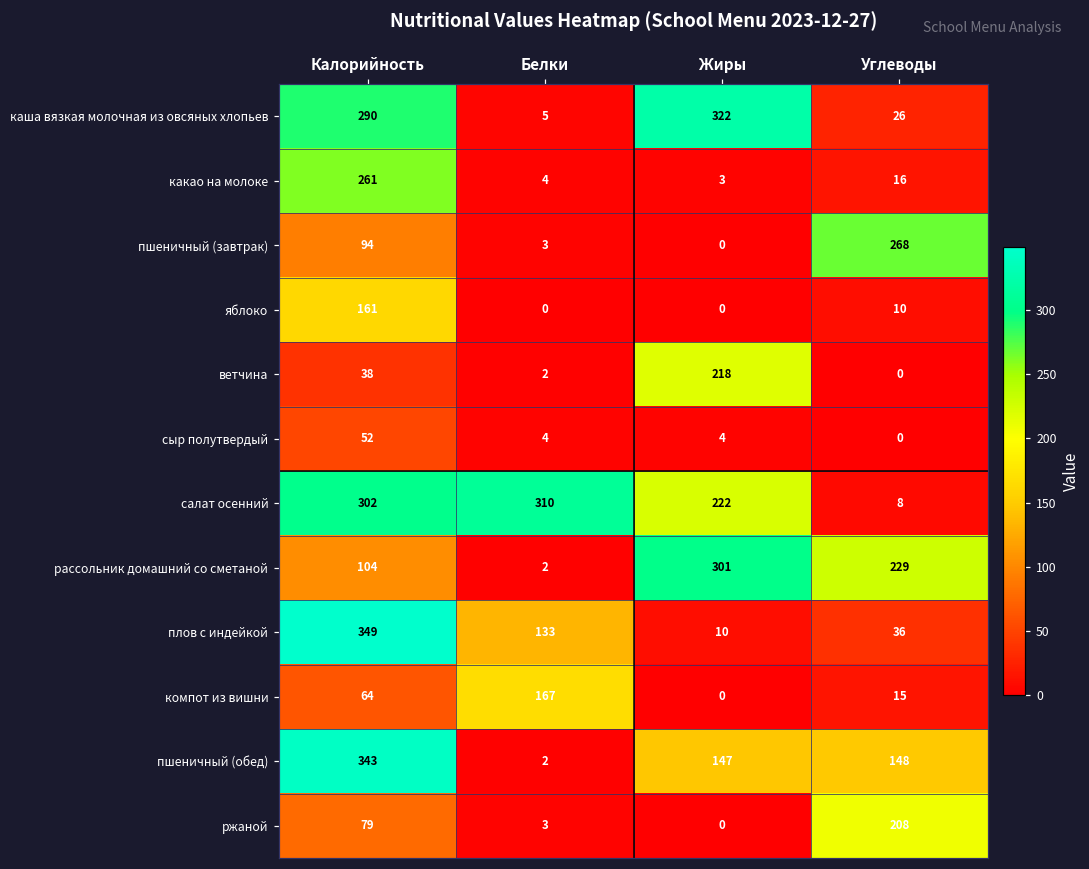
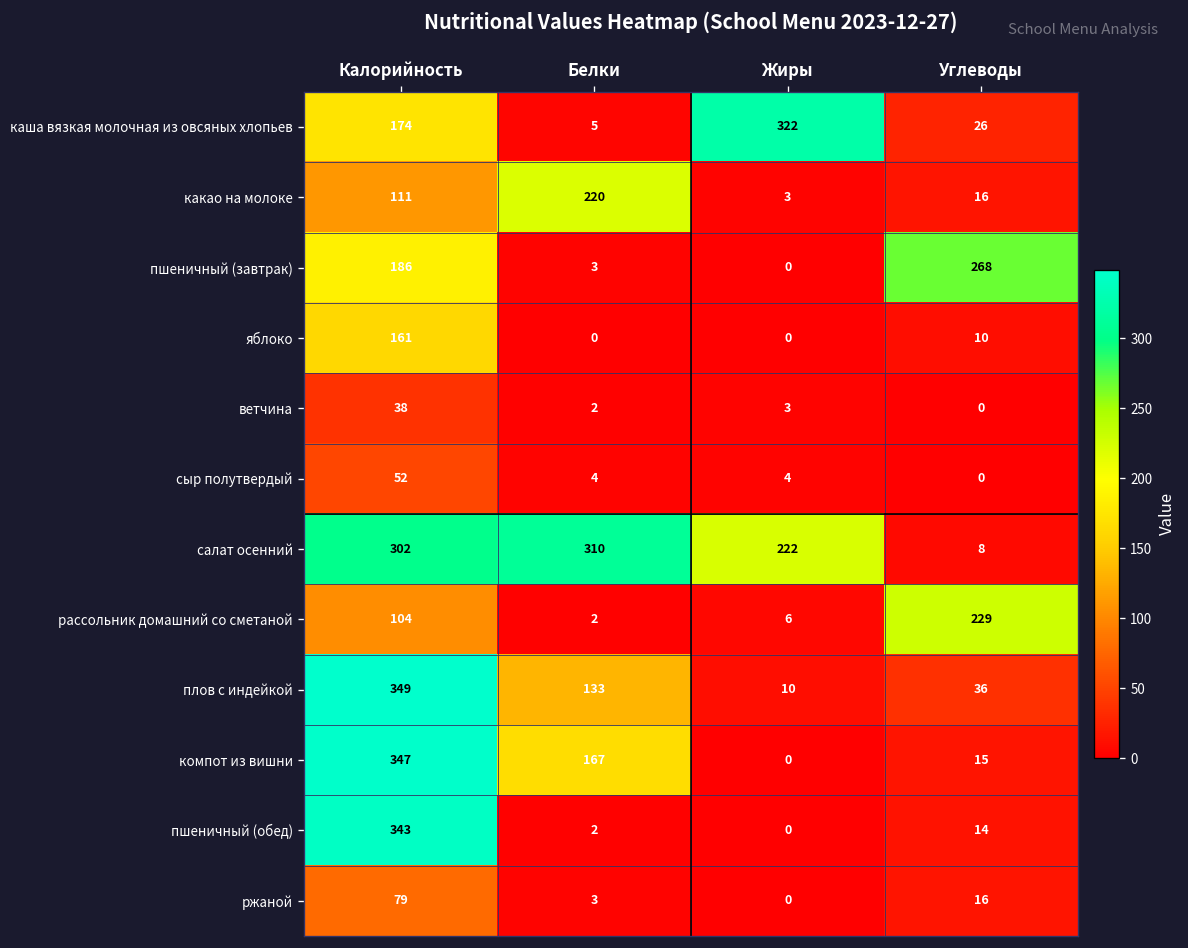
каша вязкая молочная из овсяных хлопьев, Калорийность: 290 -> 174
какао на молоке, Калорийность: 261 -> 111
какао на молоке, Белки: 4 -> 220
пшеничный (завтрак), Калорийность: 94 -> 186
ветчина, Жиры: 218 -> 3
рассольник домашний со сметаной, Жиры: 301 -> 6
компот из вишни, Калорийность: 64 -> 347
пшеничный (обед), Жиры: 147 -> 0
пшеничный (обед), Углеводы: 148 -> 14
ржаной, Углеводы: 208 -> 16
